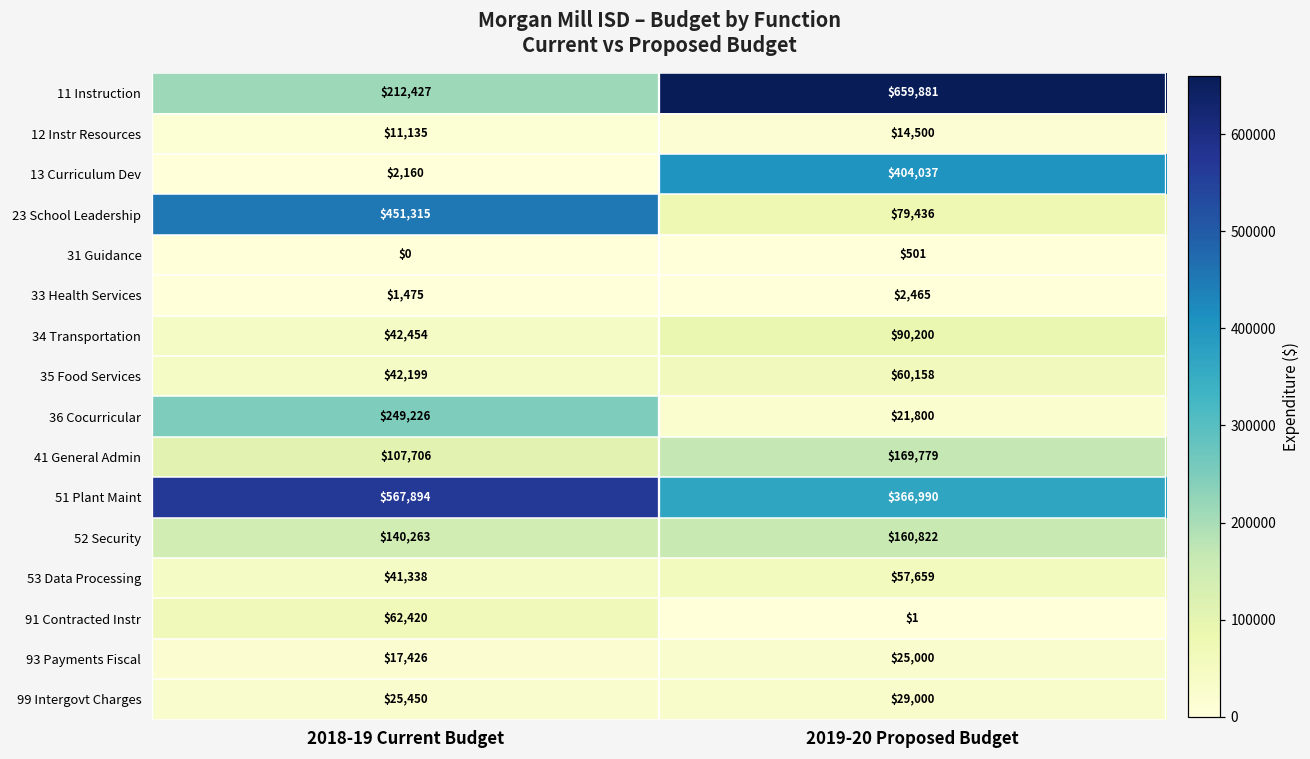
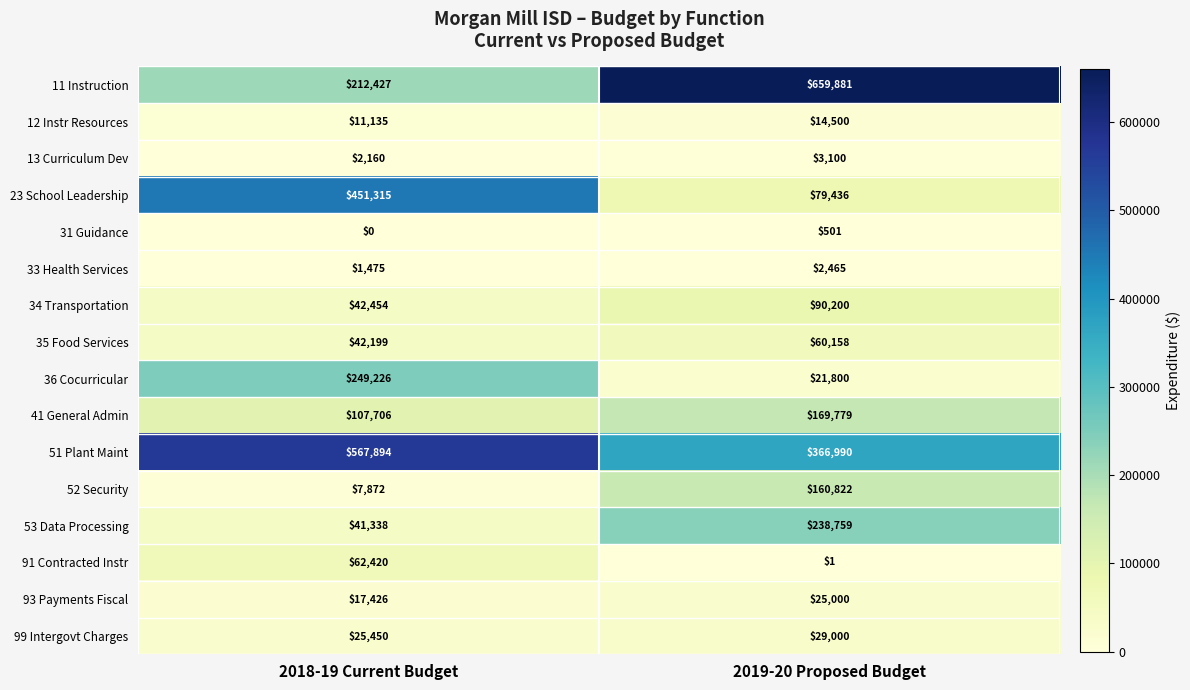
13 Curriculum Dev, 2019-20 Proposed Budget: $404,037 -> $3,100
52 Security, 2018-19 Current Budget: $140,263 -> $7,872
53 Data Processing, 2019-20 Proposed Budget: $57,659 -> $238,759
